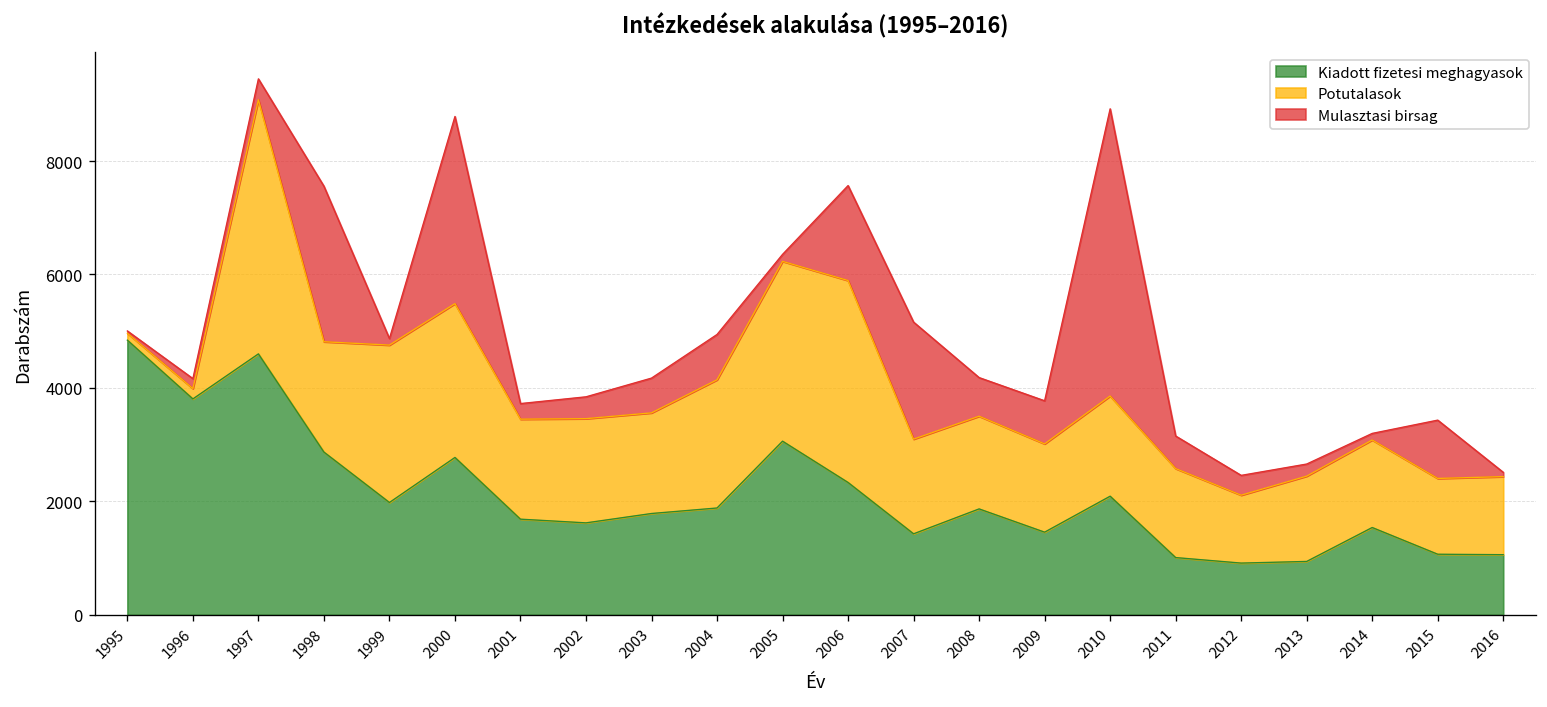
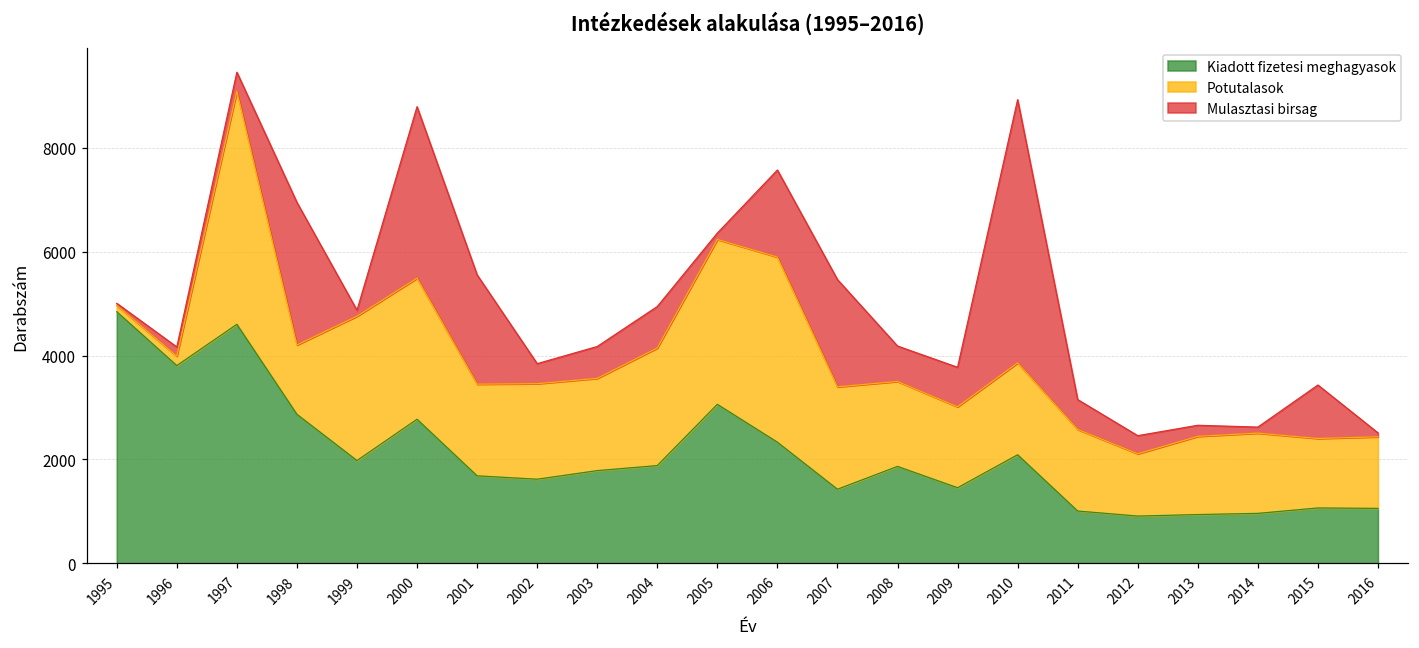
Potutalasok, 1998: 1900 -> 1300
Mulasztasi birsag, 2001: 300 -> 2100
Potutalasok, 2007: 1700 -> 2000
Kiadott fizetesi meghagyasok, 2014: 1500 -> 1000
